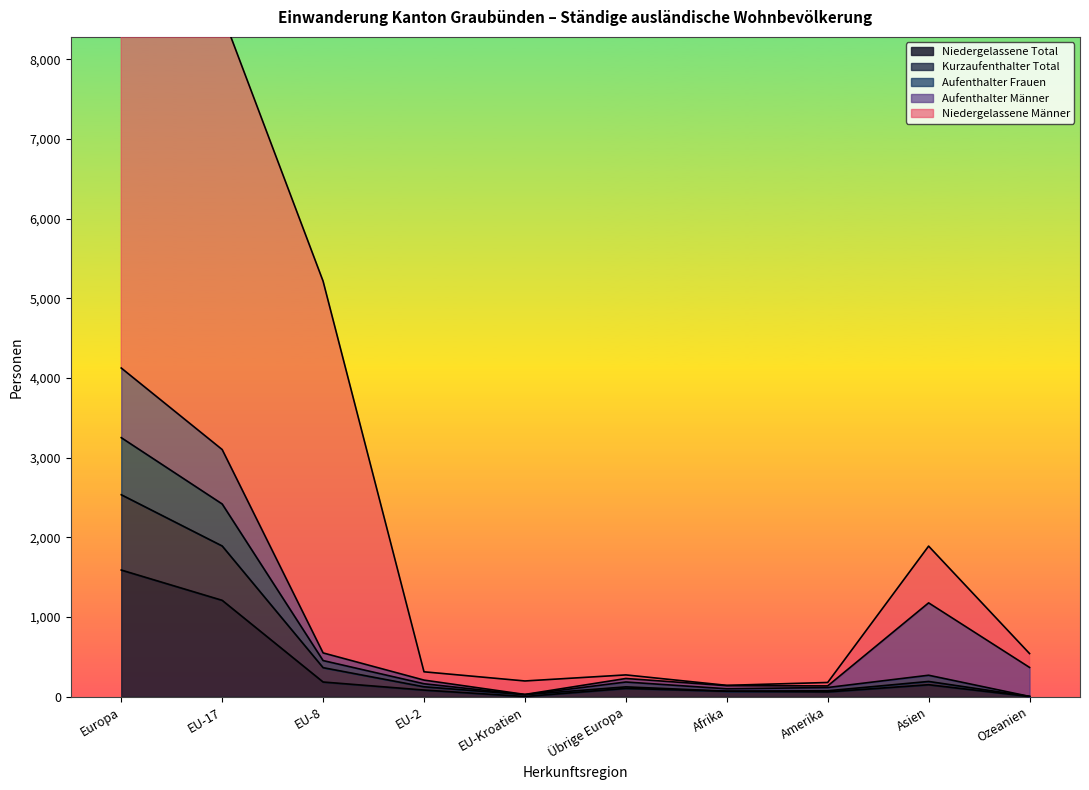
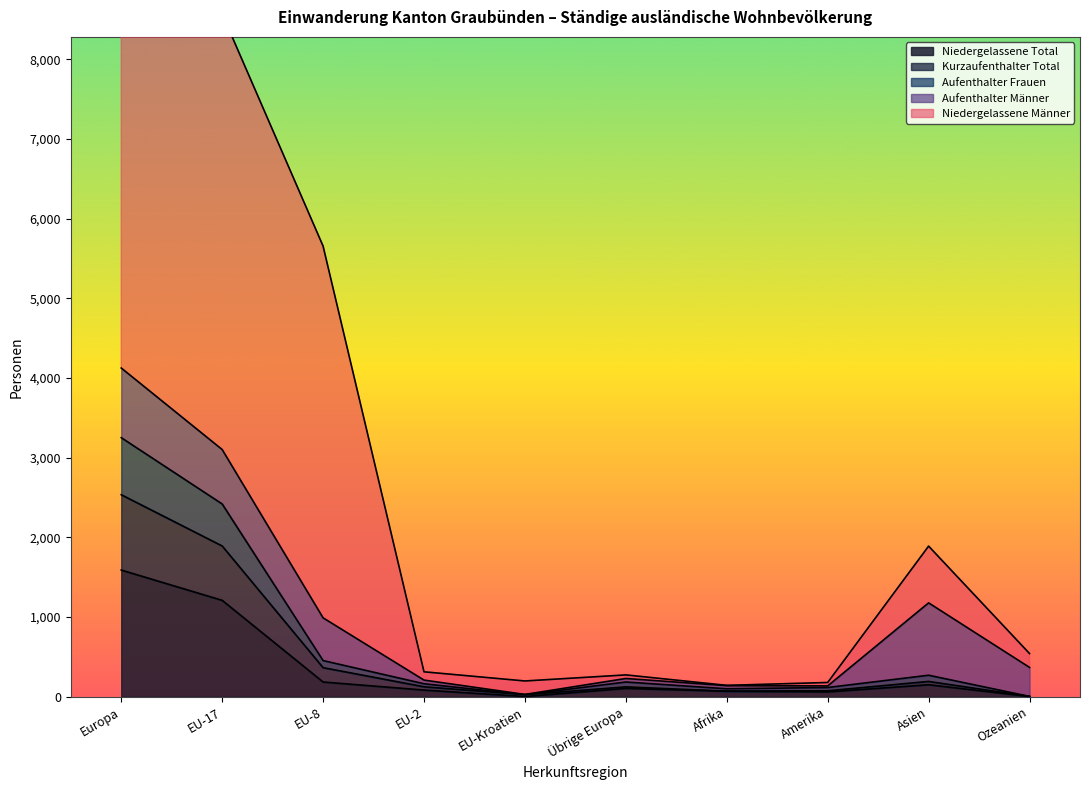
Aufenthalter Männer, EU-8: 100 -> 500
